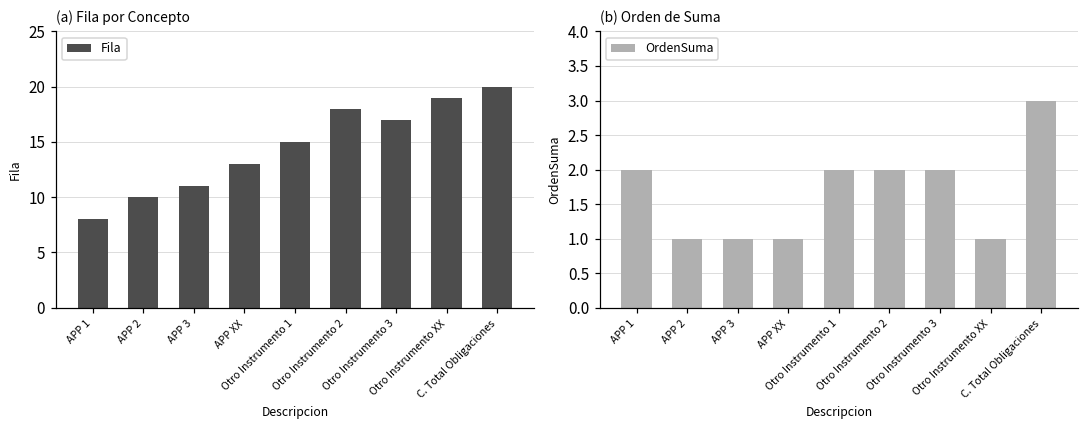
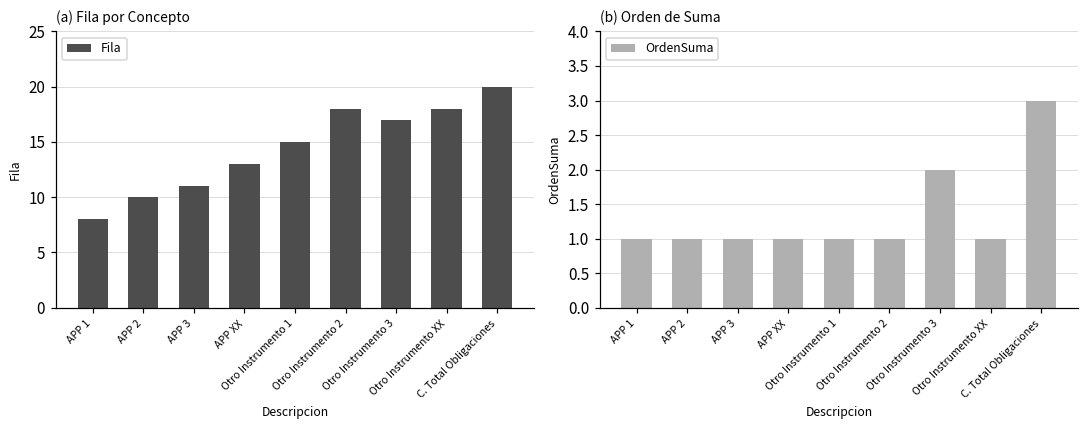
(a) Fila por Concepto, Otro Instrumento XX: 19 -> 18
(b) Orden de Suma, APP 1: 2 -> 1
(b) Orden de Suma, Otro Instrumento 1: 2 -> 1
(b) Orden de Suma, Otro Instrumento 2: 2 -> 1
